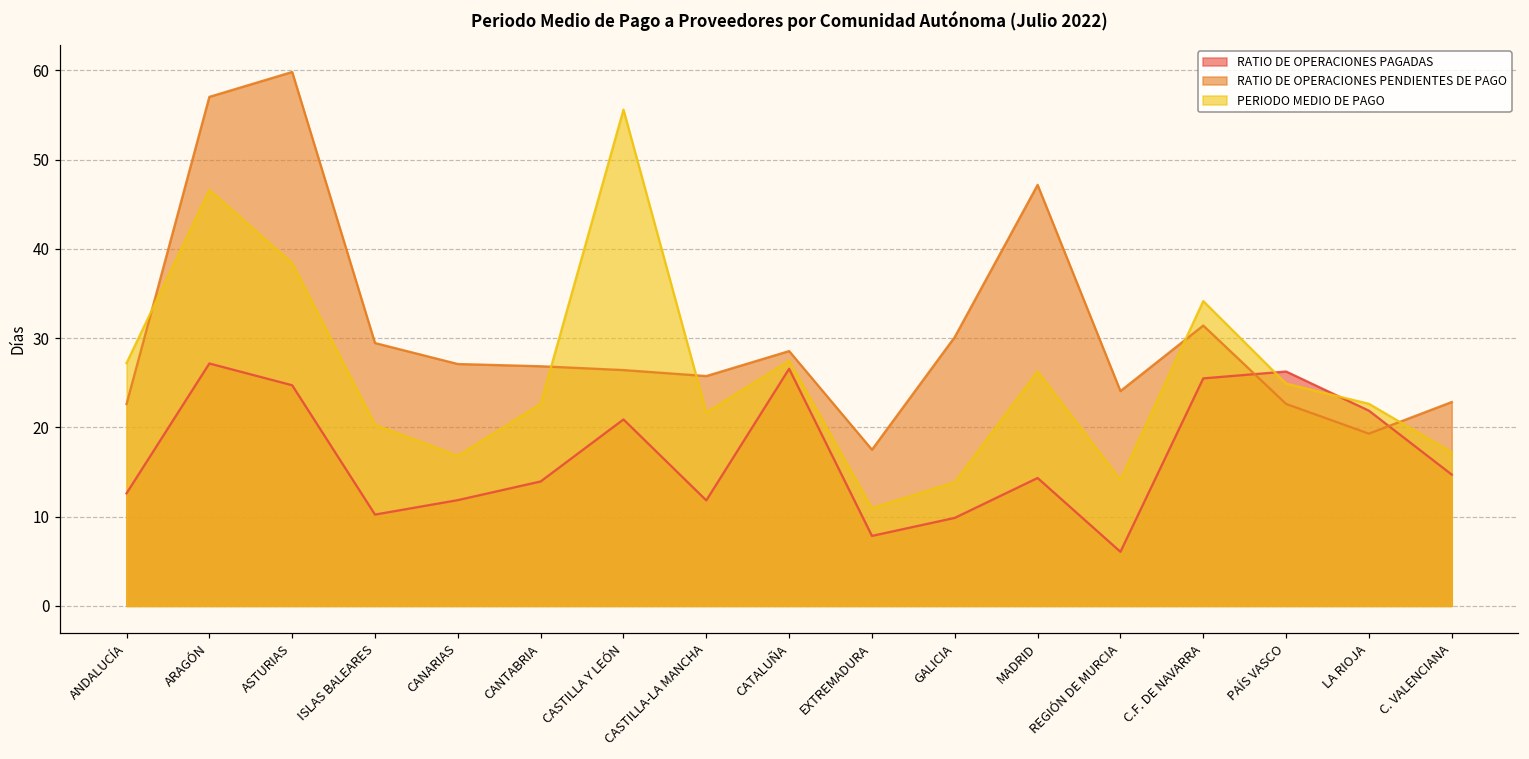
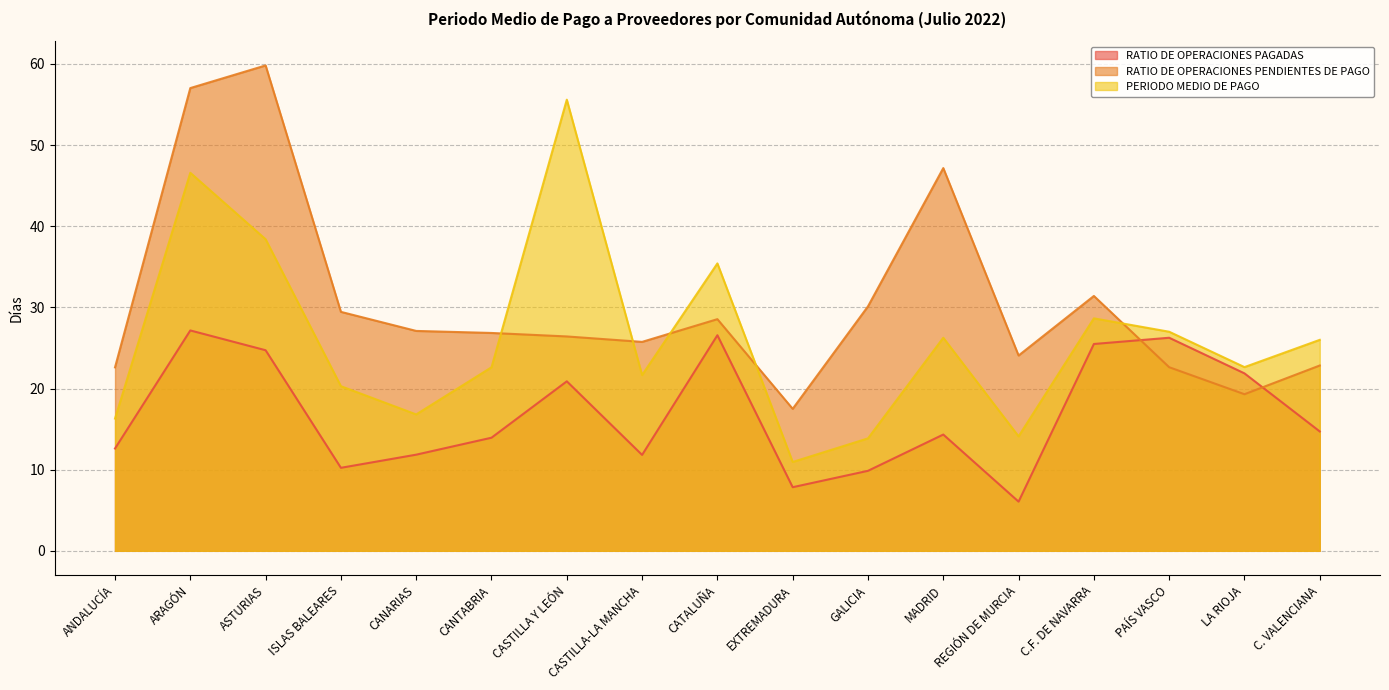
PERIODO MEDIO DE PAGO, ANDALUCÍA: 27 -> 16
PERIODO MEDIO DE PAGO, CATALUÑA: 27 -> 35
PERIODO MEDIO DE PAGO, C.F. DE NAVARRA: 34 -> 29
PERIODO MEDIO DE PAGO, PAÍS VASCO: 25 -> 27
PERIODO MEDIO DE PAGO, C. VALENCIANA: 17 -> 26
